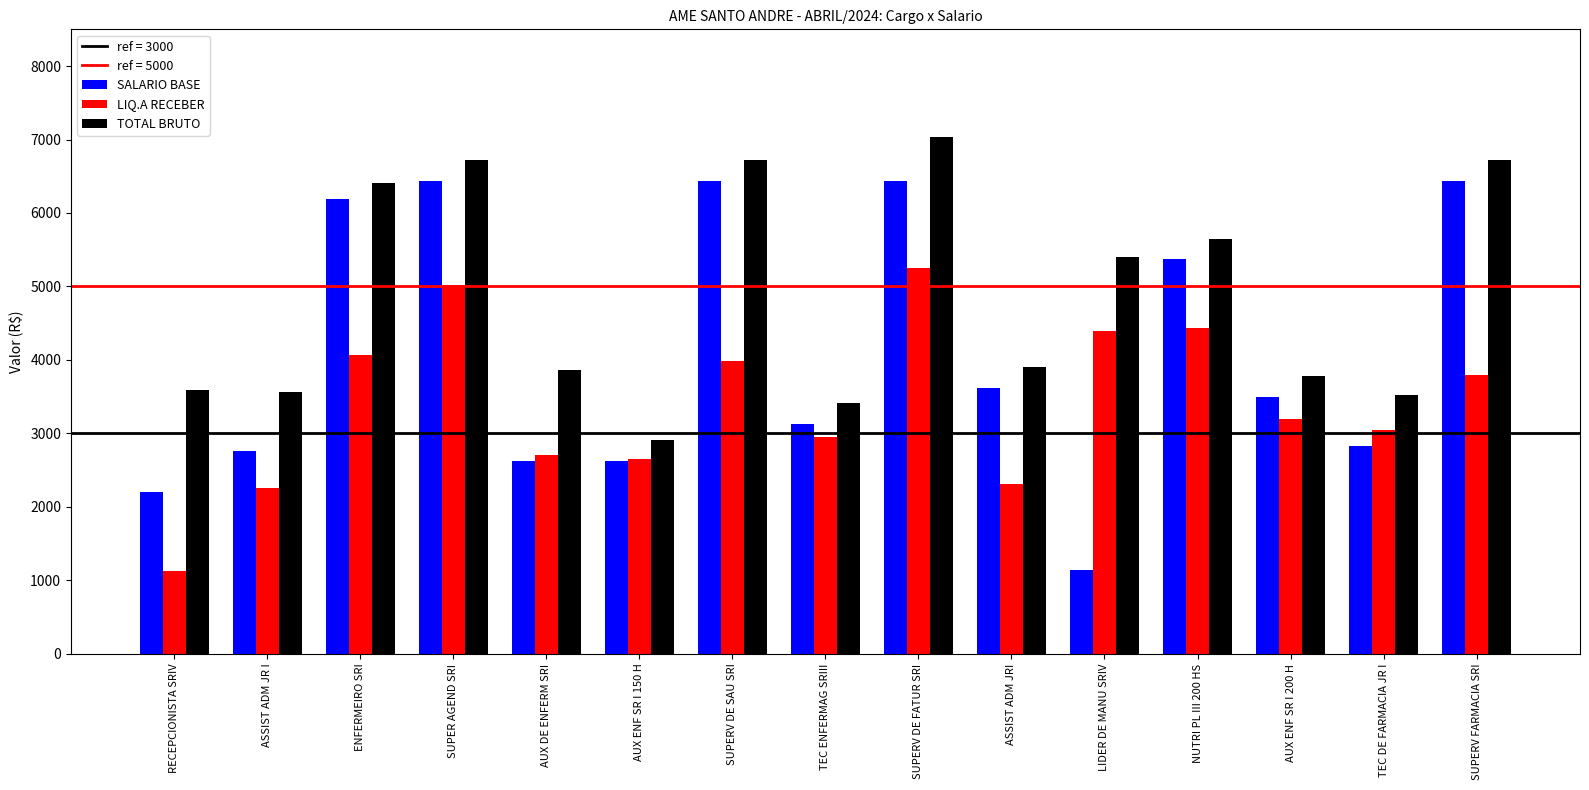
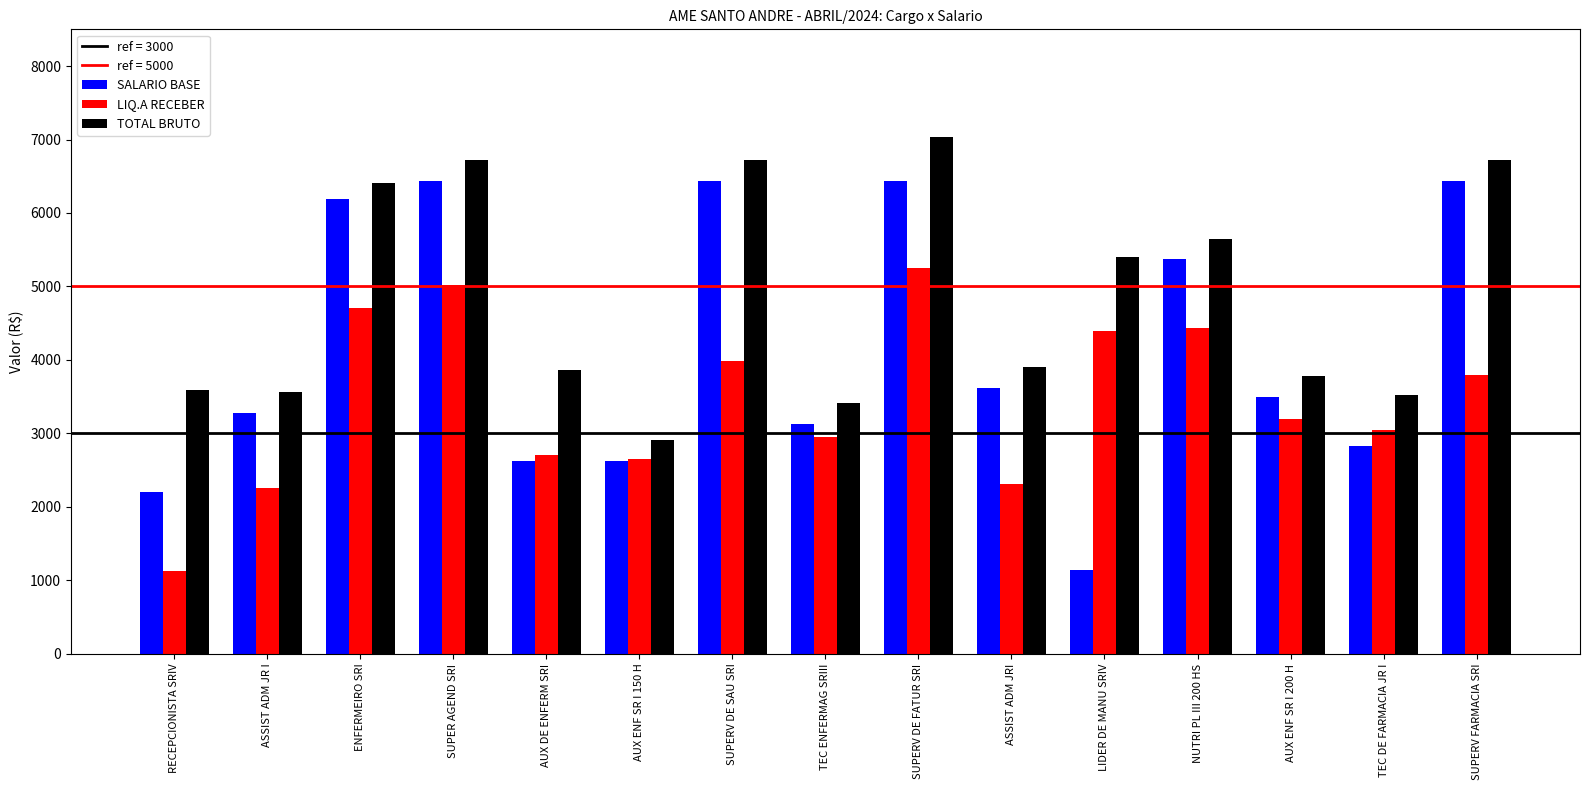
SALARIO BASE, ASSIST ADM JR I: 2800 -> 3300
LIQ.A RECEBER, ENFERMEIRO SRI: 4100 -> 4700
